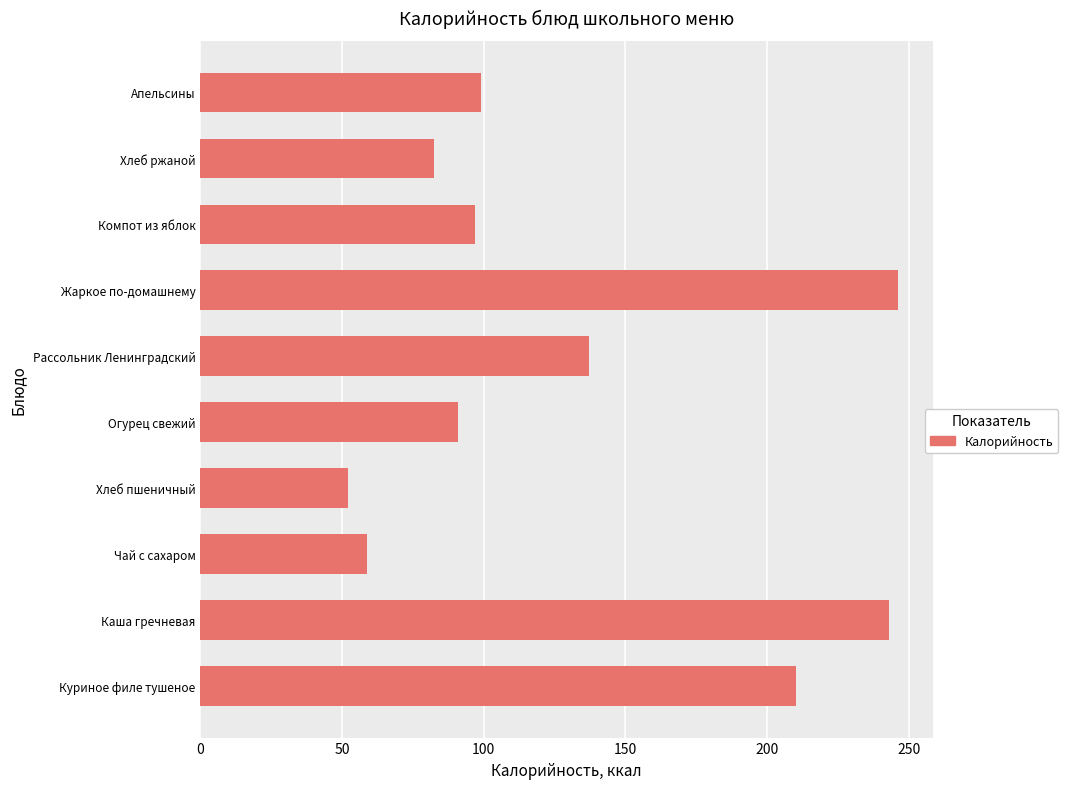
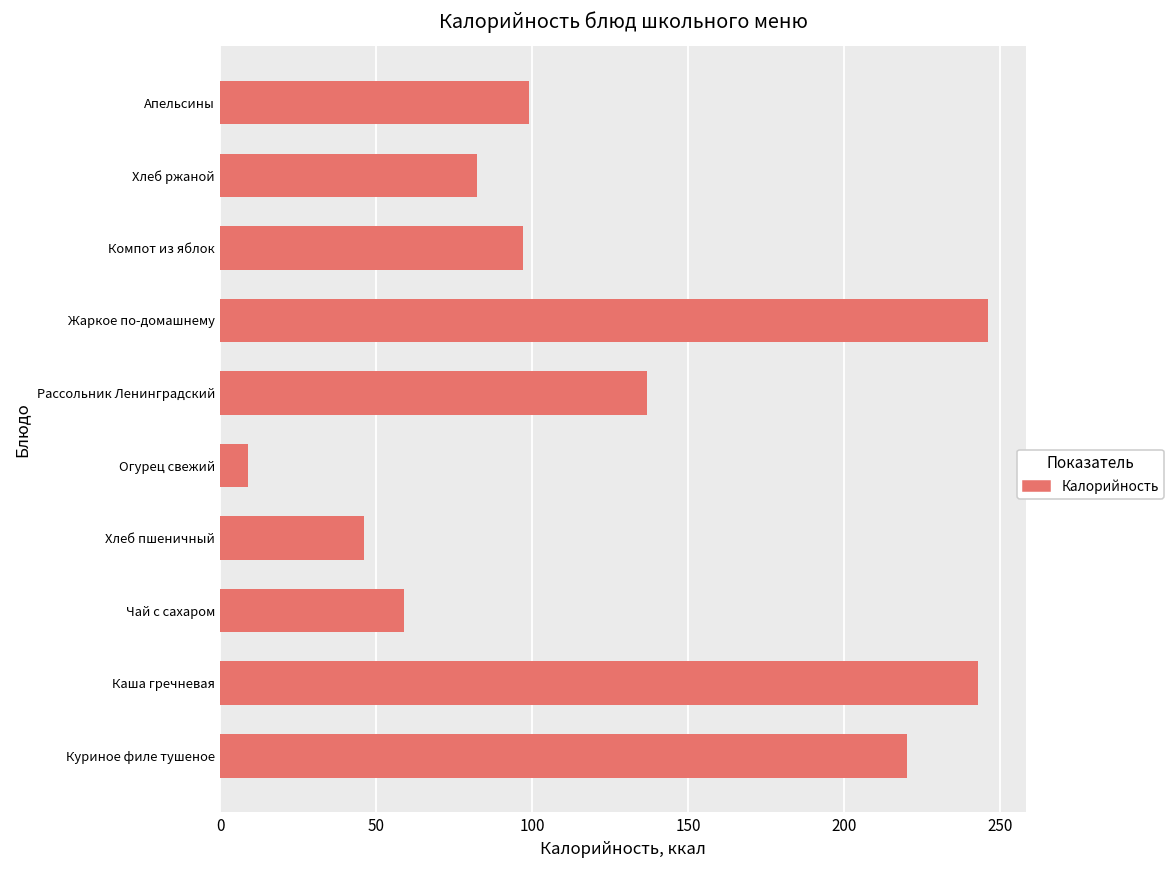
Огурец свежий: 91 -> 9
Хлеб пшеничный: 52 -> 46
Куриное филе тушеное: 210 -> 220
